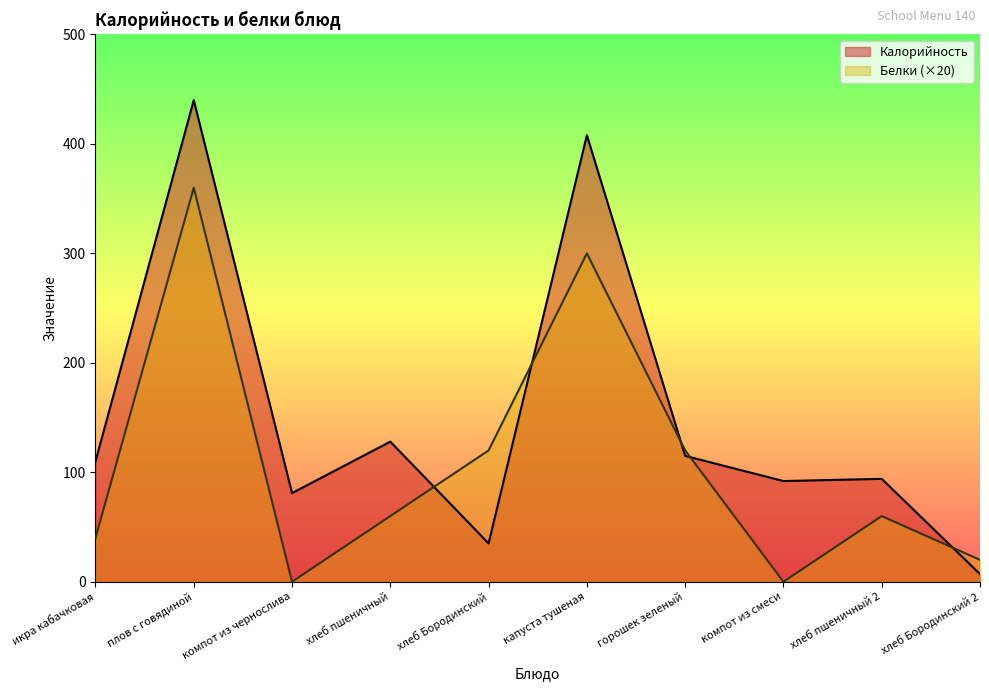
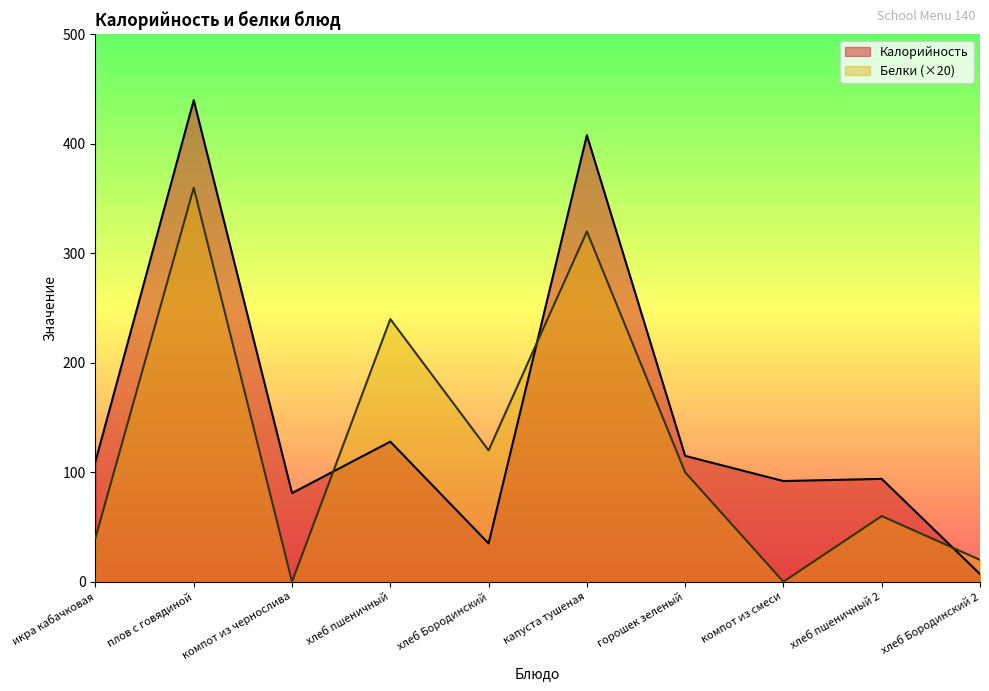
Белки (×20), хлеб пшеничный: 60 -> 240
Белки (×20), капуста тушеная: 300 -> 320
Белки (×20), горошек зеленый: 120 -> 100
